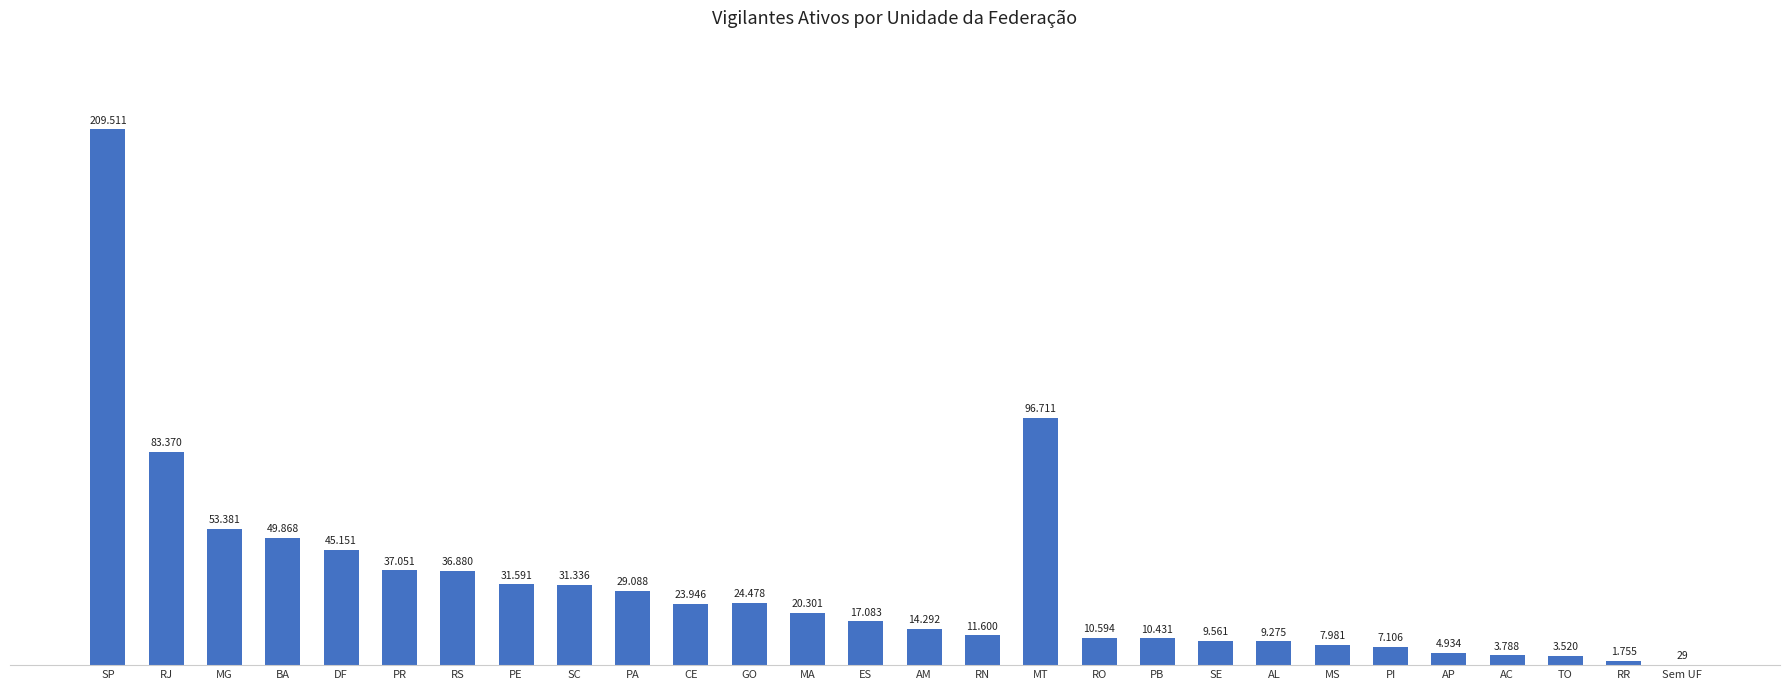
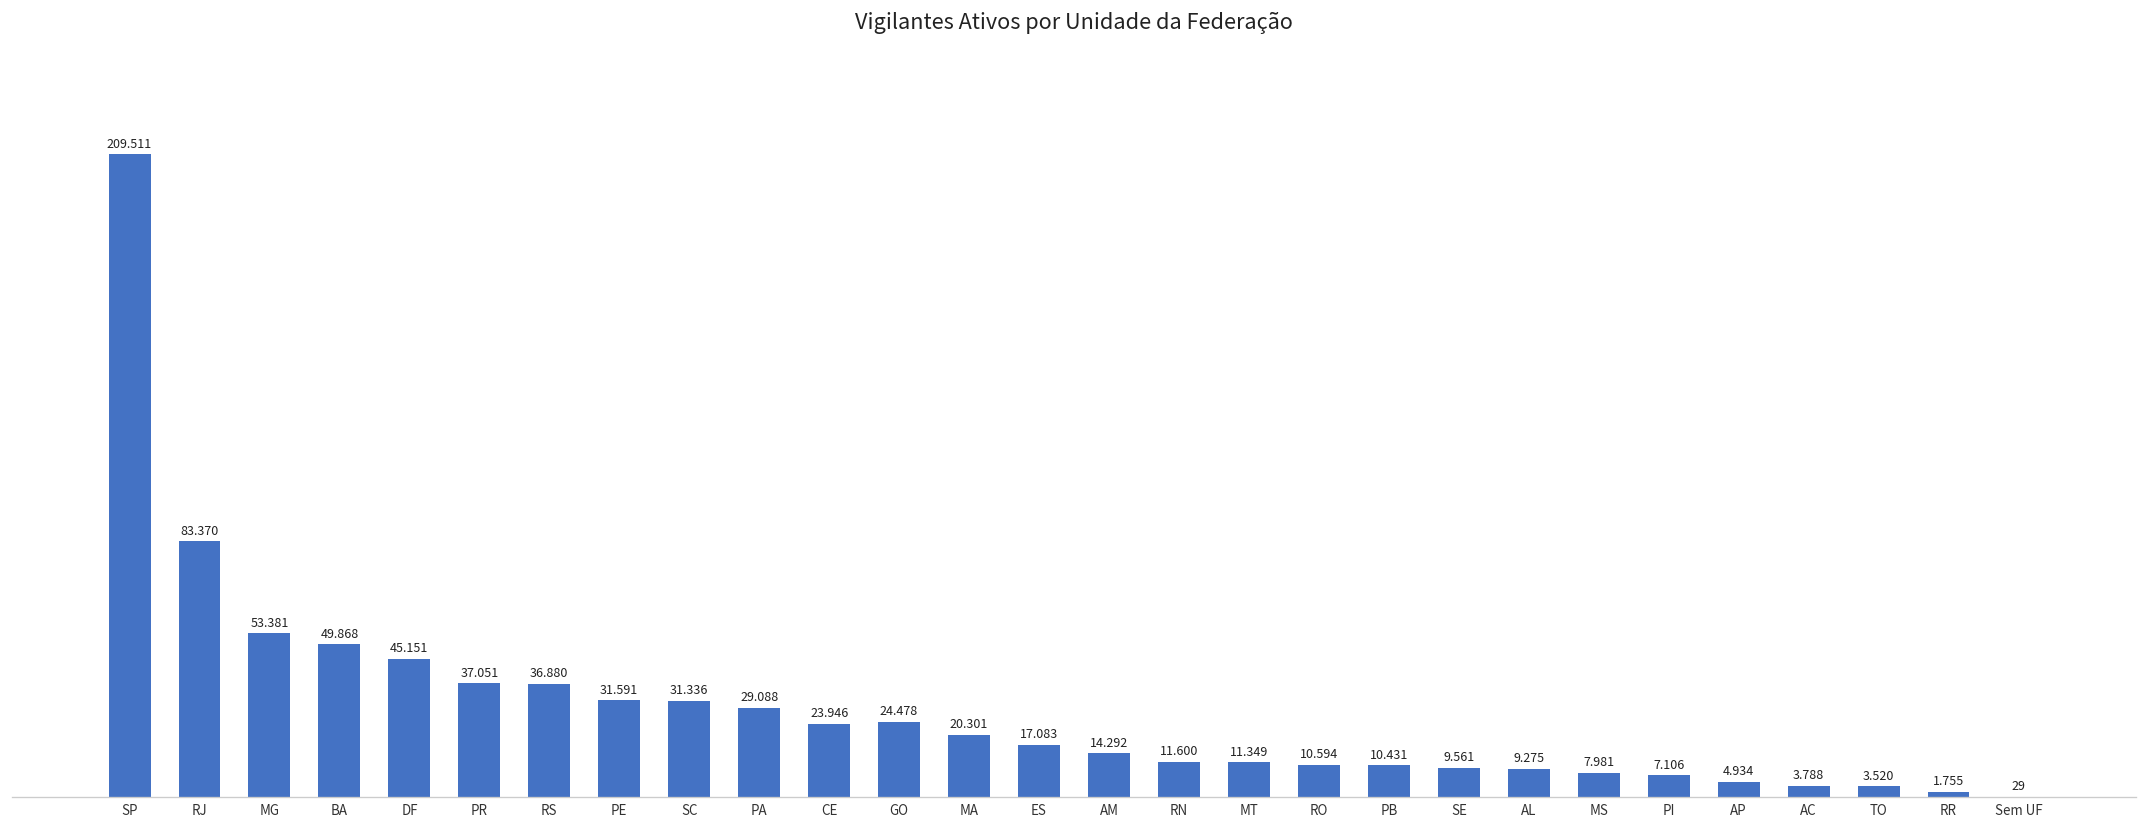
MT: 96.711 -> 11.349
